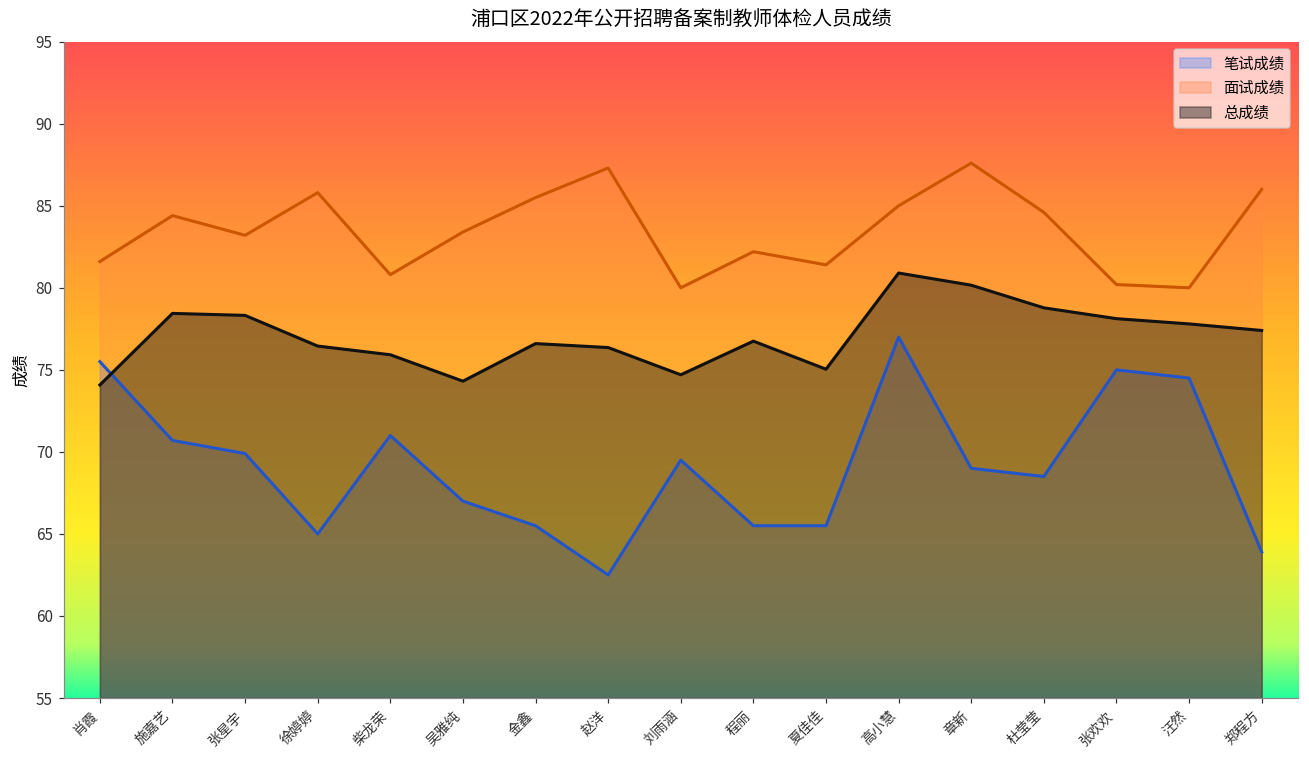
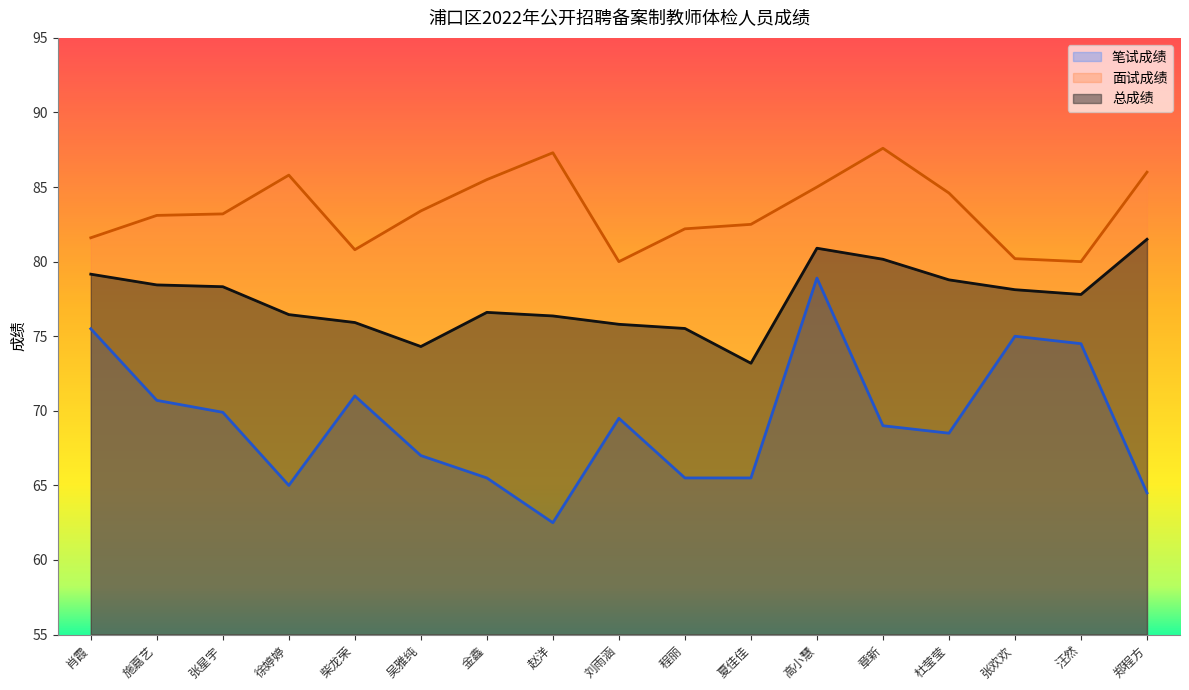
总成绩, 肖霞: 74.1 -> 79.2
面试成绩, 施嘉艺: 84.4 -> 83.1
总成绩, 刘雨涵: 74.7 -> 75.8
总成绩, 程丽: 76.8 -> 75.5
面试成绩, 夏佳佳: 81.4 -> 82.5
总成绩, 夏佳佳: 75.0 -> 73.2
笔试成绩, 高小慧: 77.0 -> 78.9
笔试成绩, 郑程方: 63.9 -> 64.5
总成绩, 郑程方: 77.4 -> 81.5
